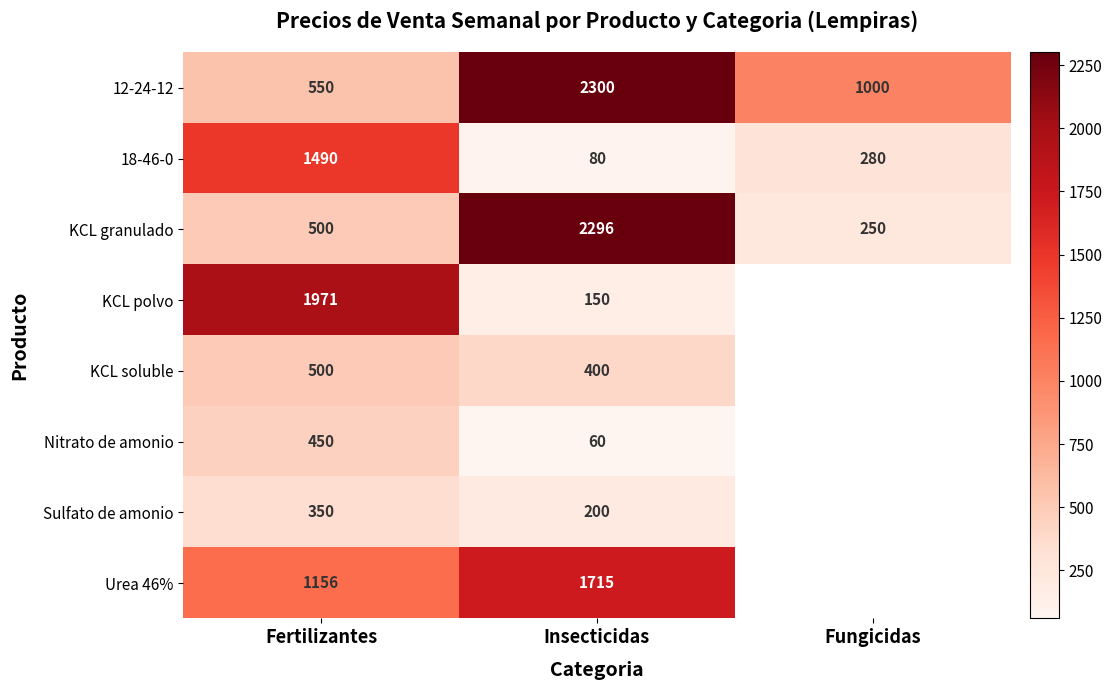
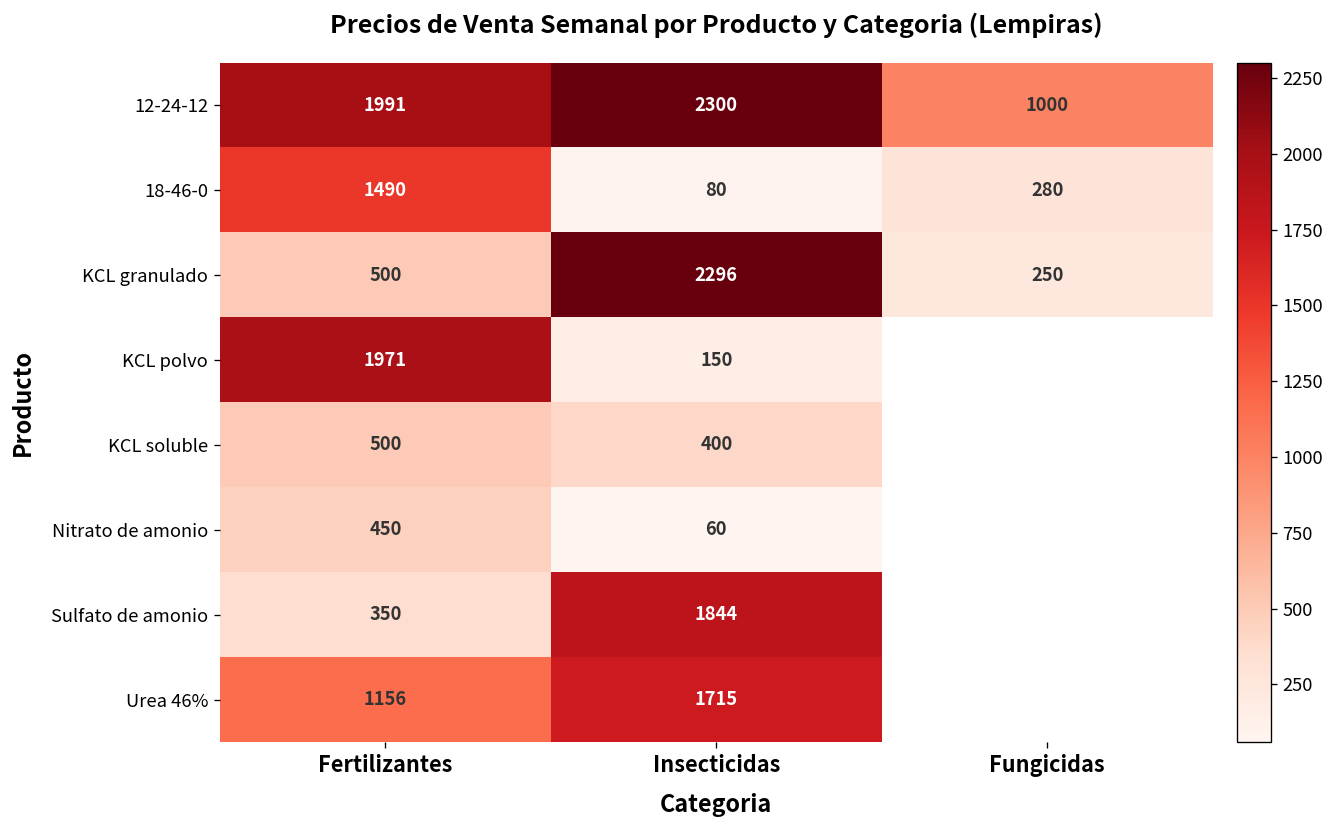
12-24-12, Fertilizantes: 550 -> 1991
Sulfato de amonio, Insecticidas: 200 -> 1844
